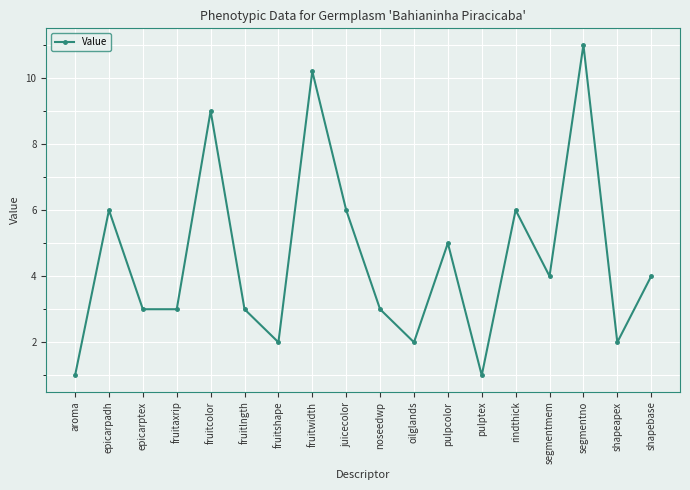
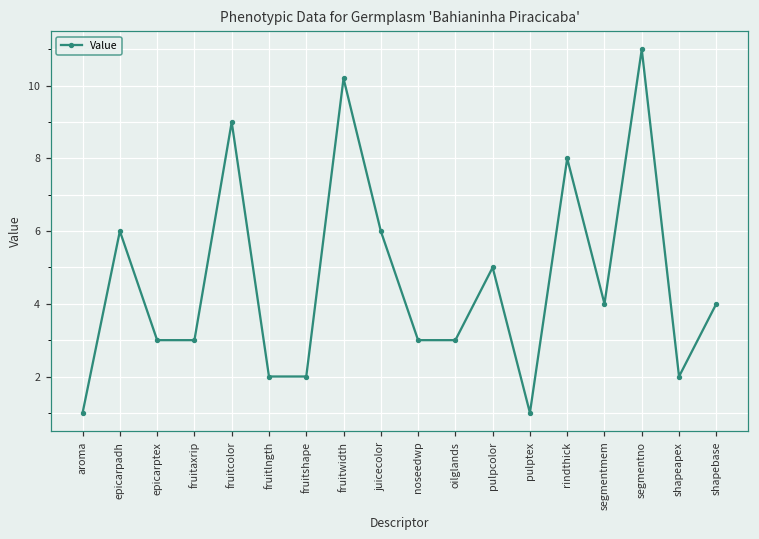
fruitlngth: 3 -> 2
oilglands: 2 -> 3
rindthick: 6 -> 8
